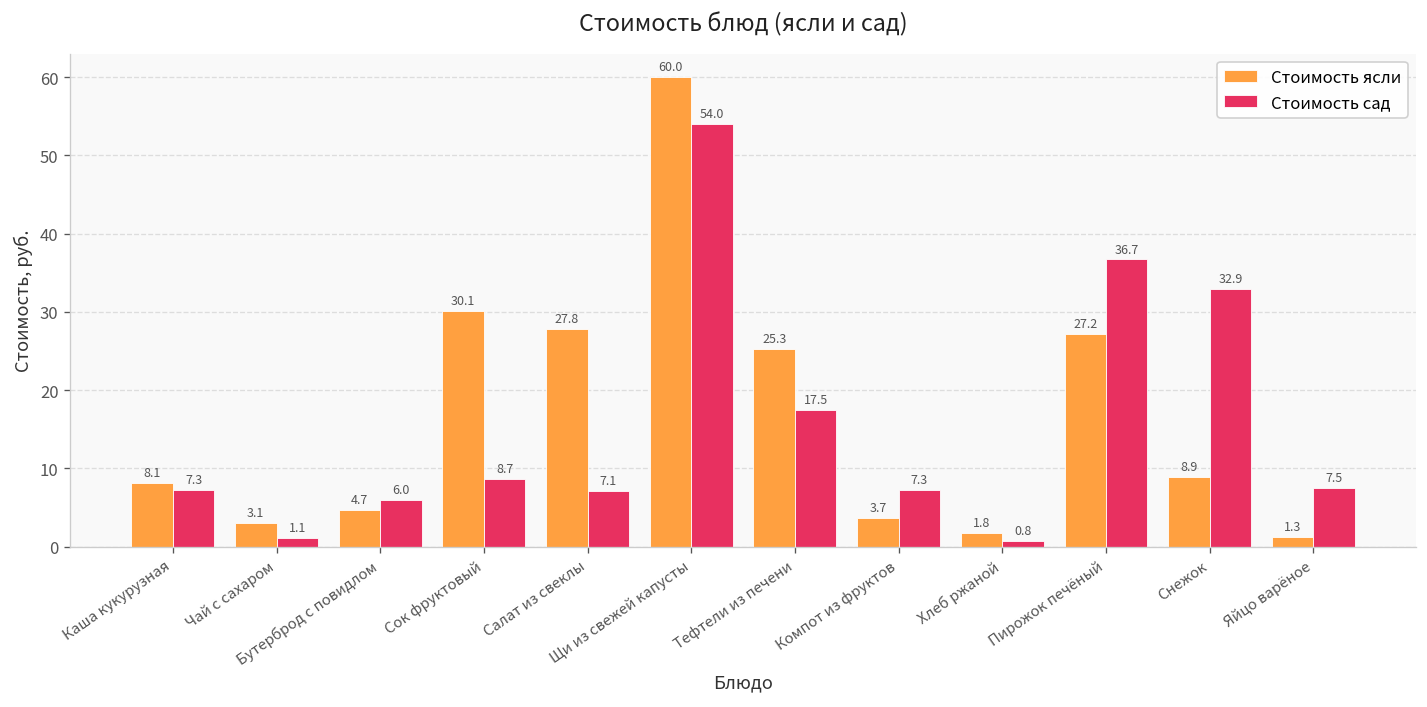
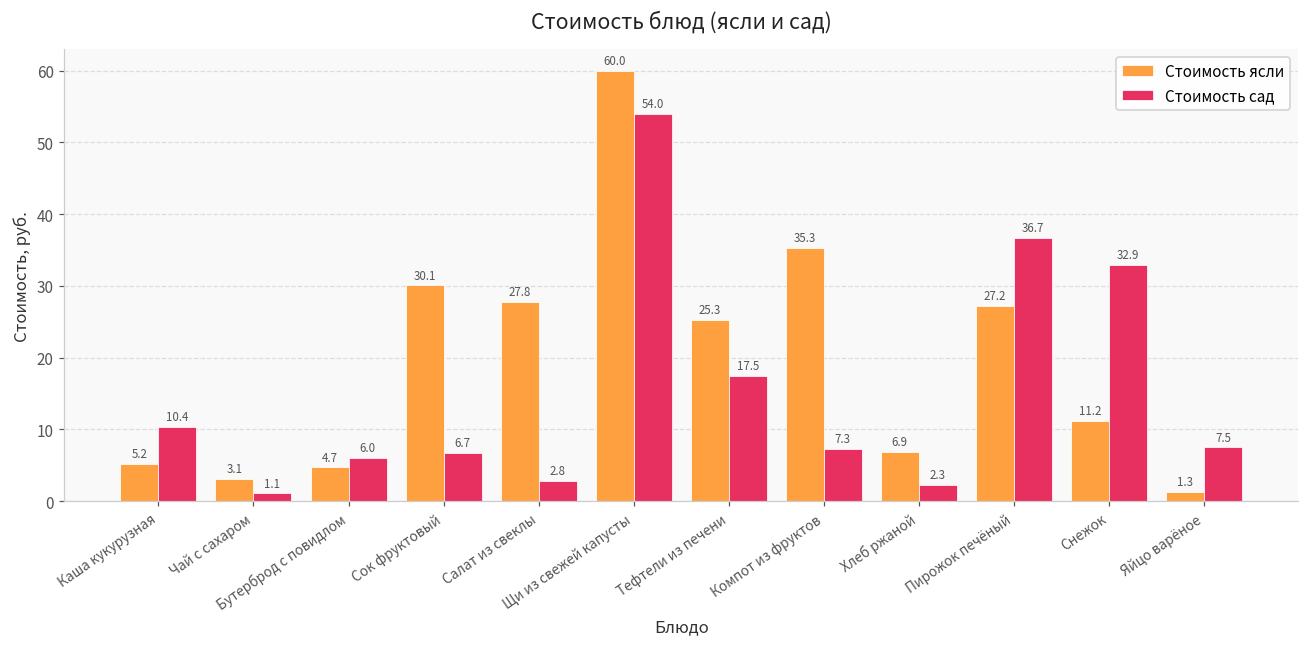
Стоимость ясли, Каша кукурузная: 8.1 -> 5.2
Стоимость сад, Каша кукурузная: 7.3 -> 10.4
Стоимость сад, Сок фруктовый: 8.7 -> 6.7
Стоимость сад, Салат из свеклы: 7.1 -> 2.8
Стоимость ясли, Компот из фруктов: 3.7 -> 35.3
Стоимость ясли, Хлеб ржаной: 1.8 -> 6.9
Стоимость сад, Хлеб ржаной: 0.8 -> 2.3
Стоимость ясли, Снежок: 8.9 -> 11.2
